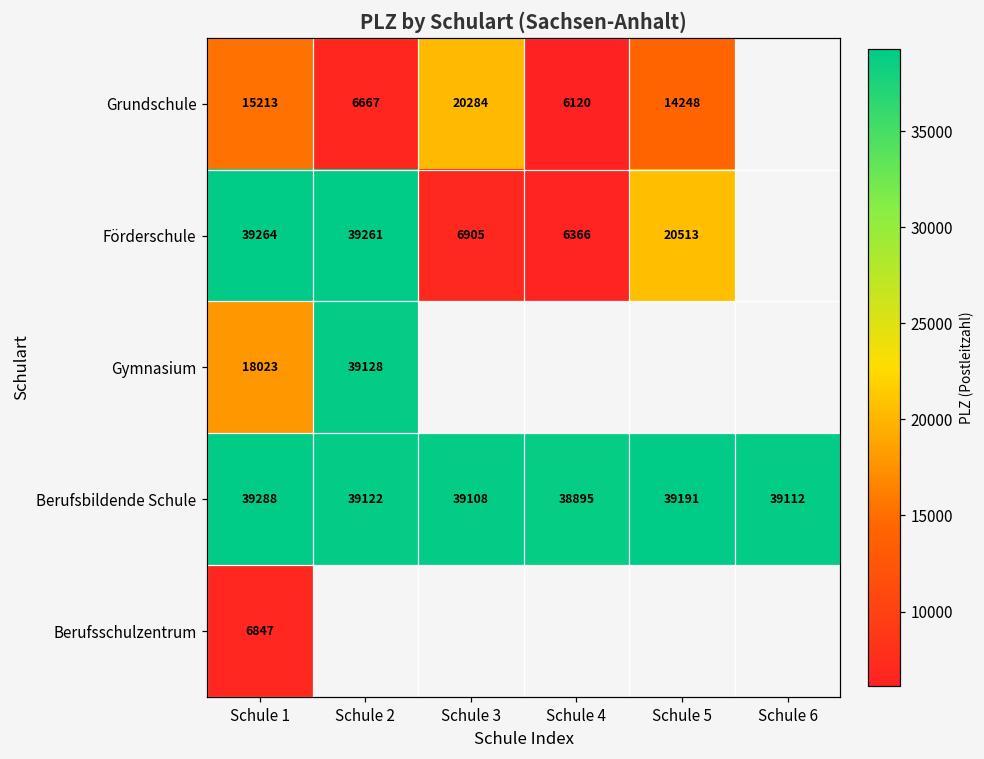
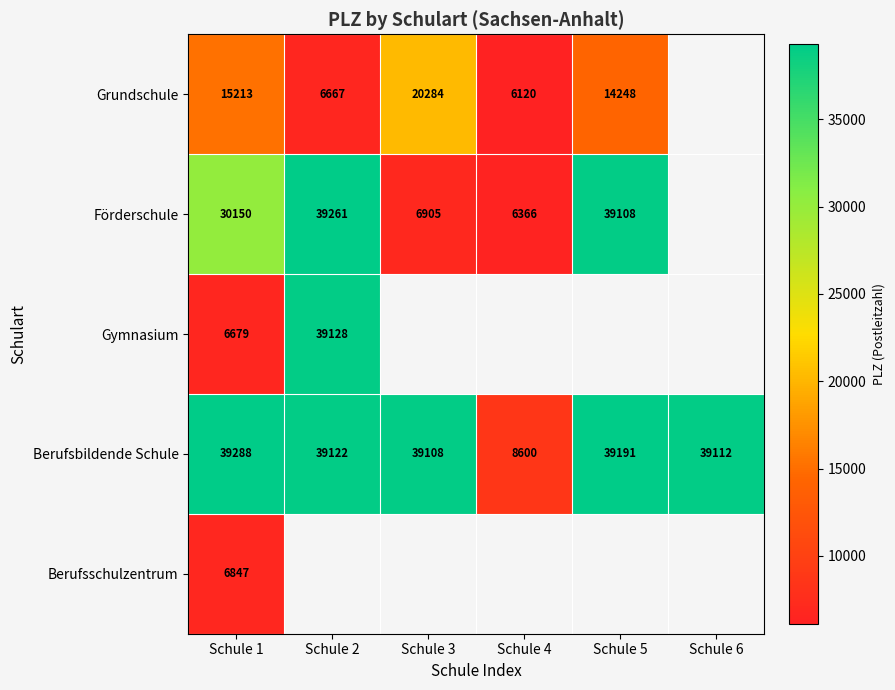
Förderschule, Schule 1: 39264 -> 30150
Förderschule, Schule 5: 20513 -> 39108
Gymnasium, Schule 1: 18023 -> 6679
Berufsbildende Schule, Schule 4: 38895 -> 8600
